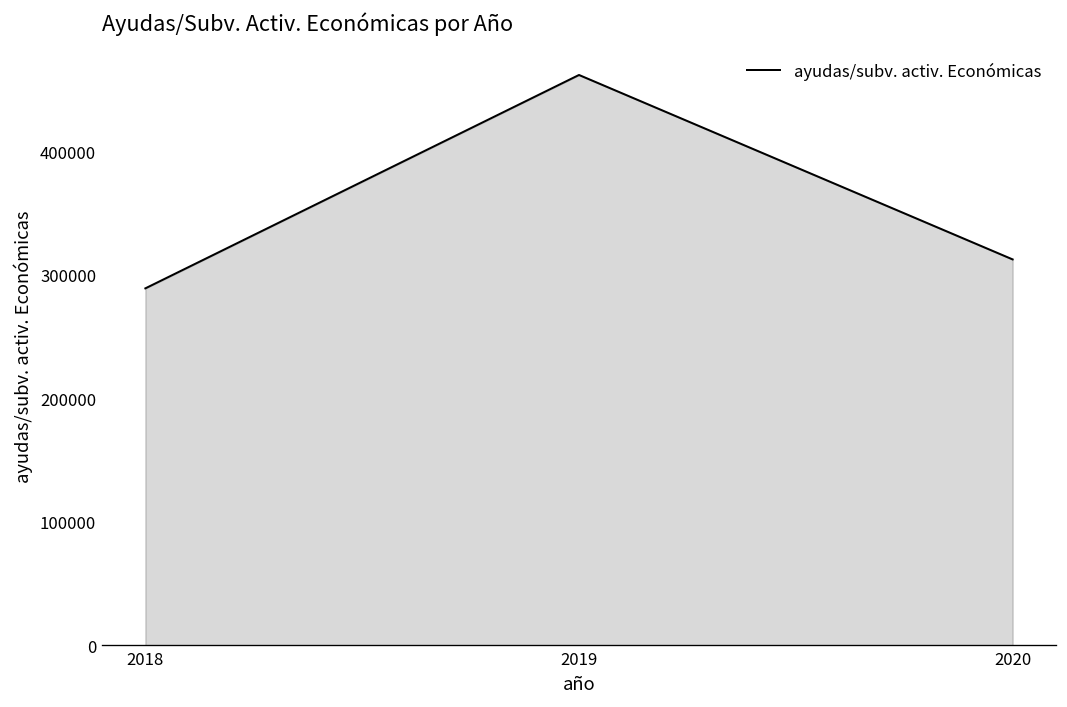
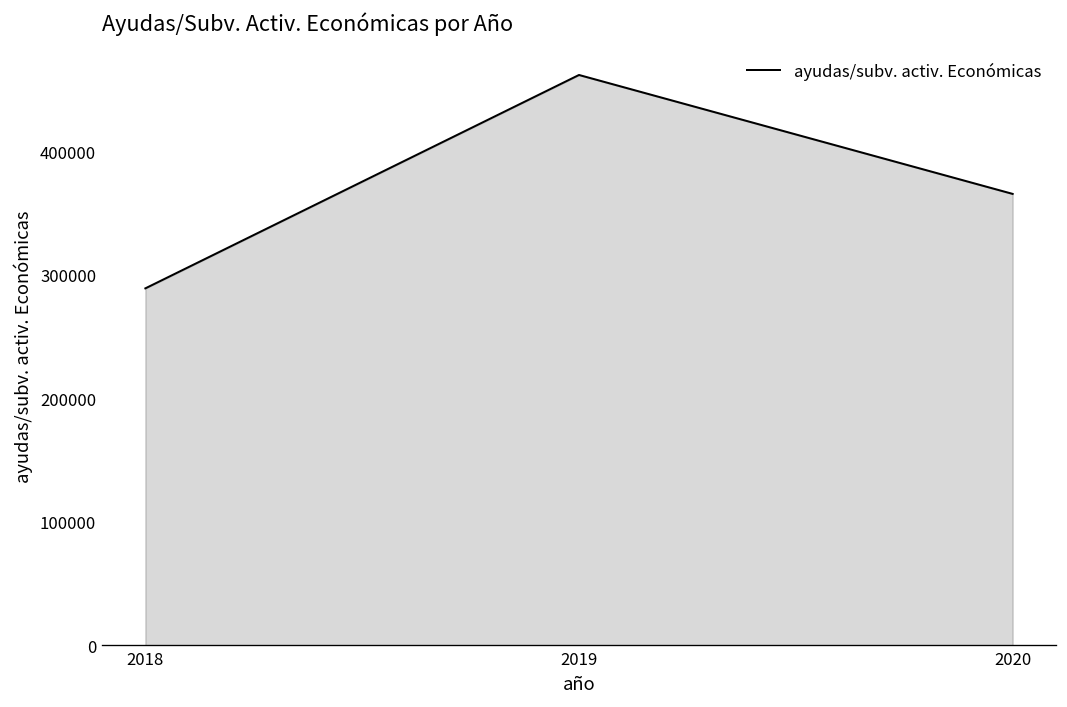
2020: 312000 -> 365000
